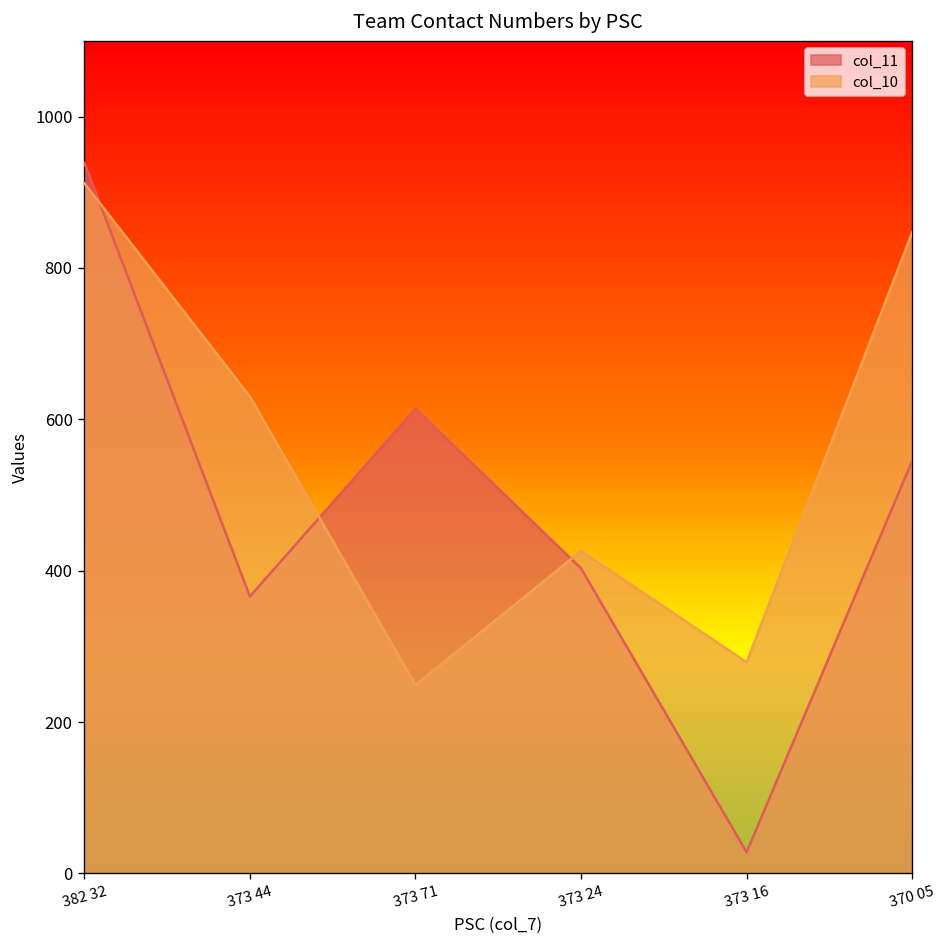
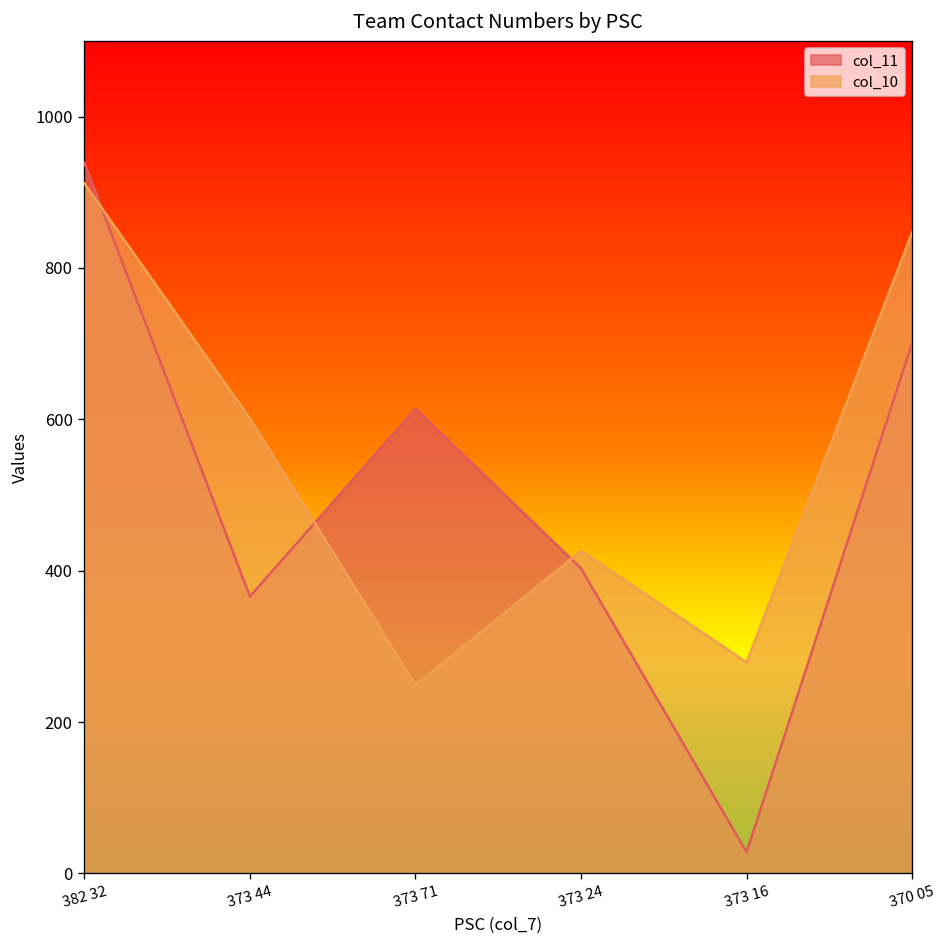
col_10, 373 44: 630 -> 600
col_11, 370 05: 550 -> 700
